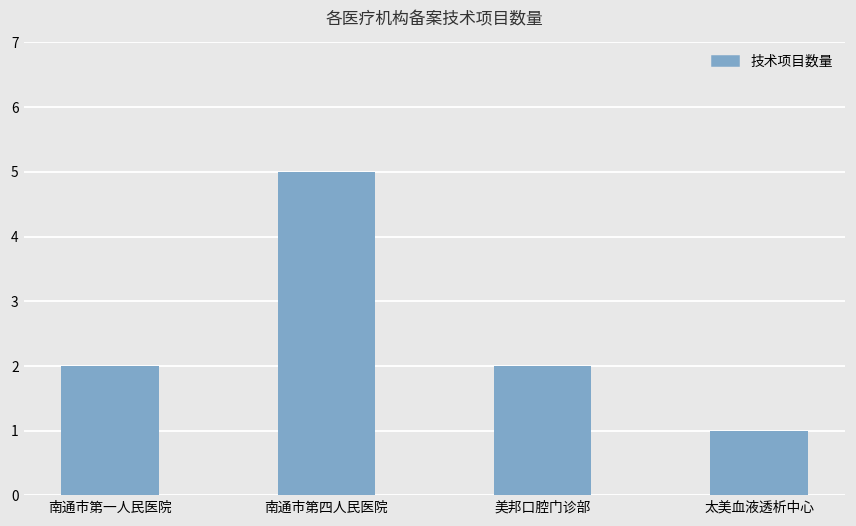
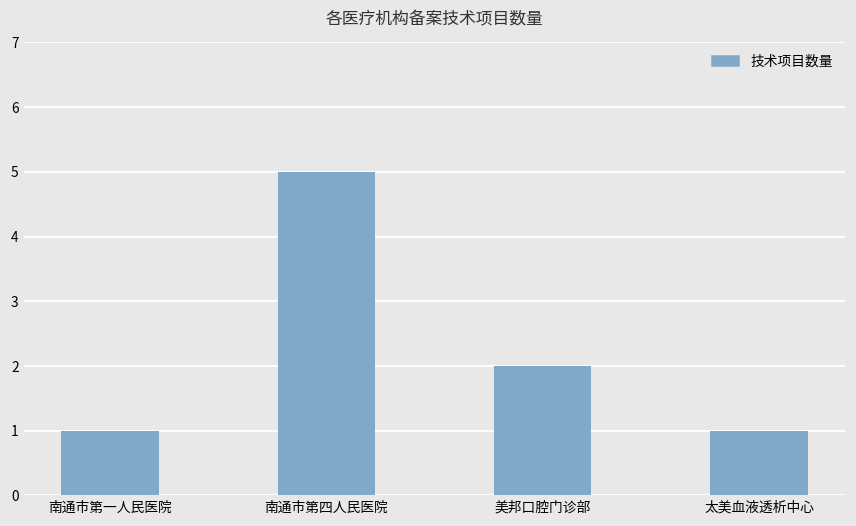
南通市第一人民医院: 2 -> 1
